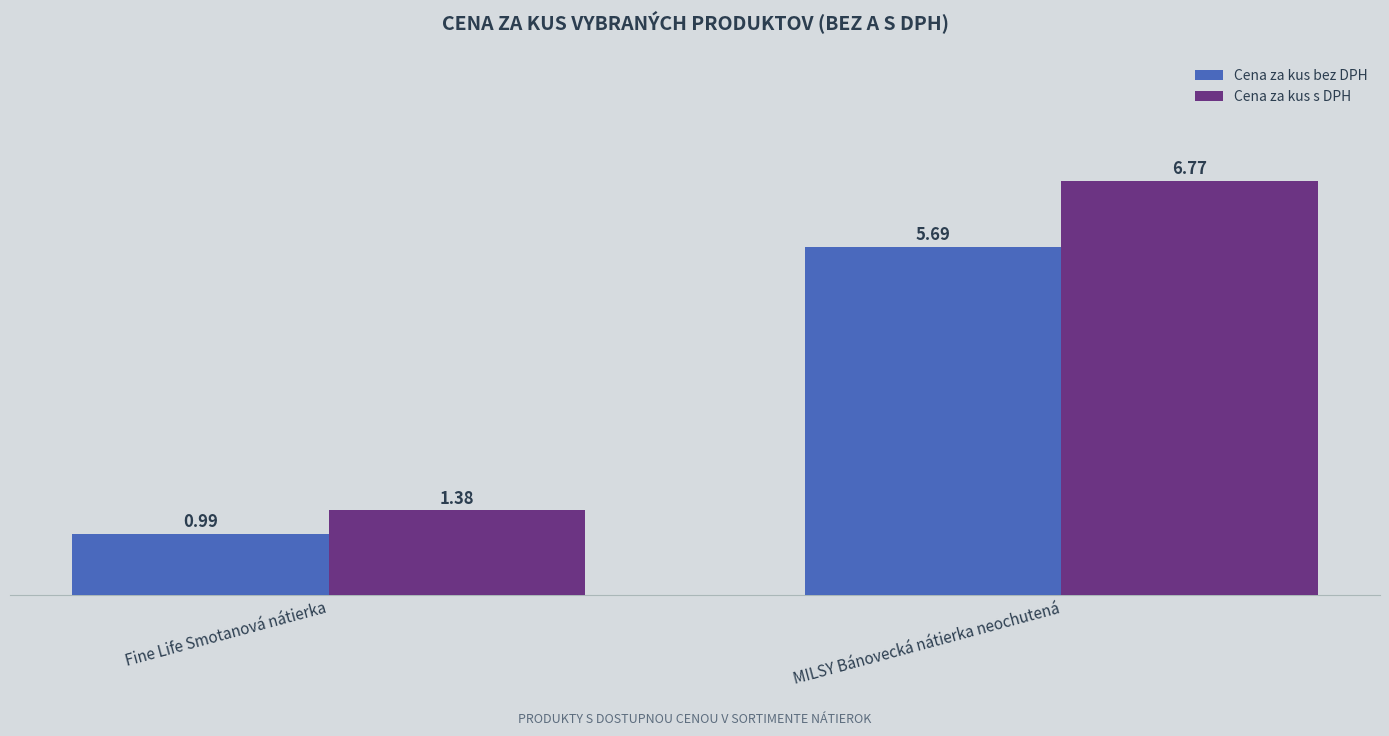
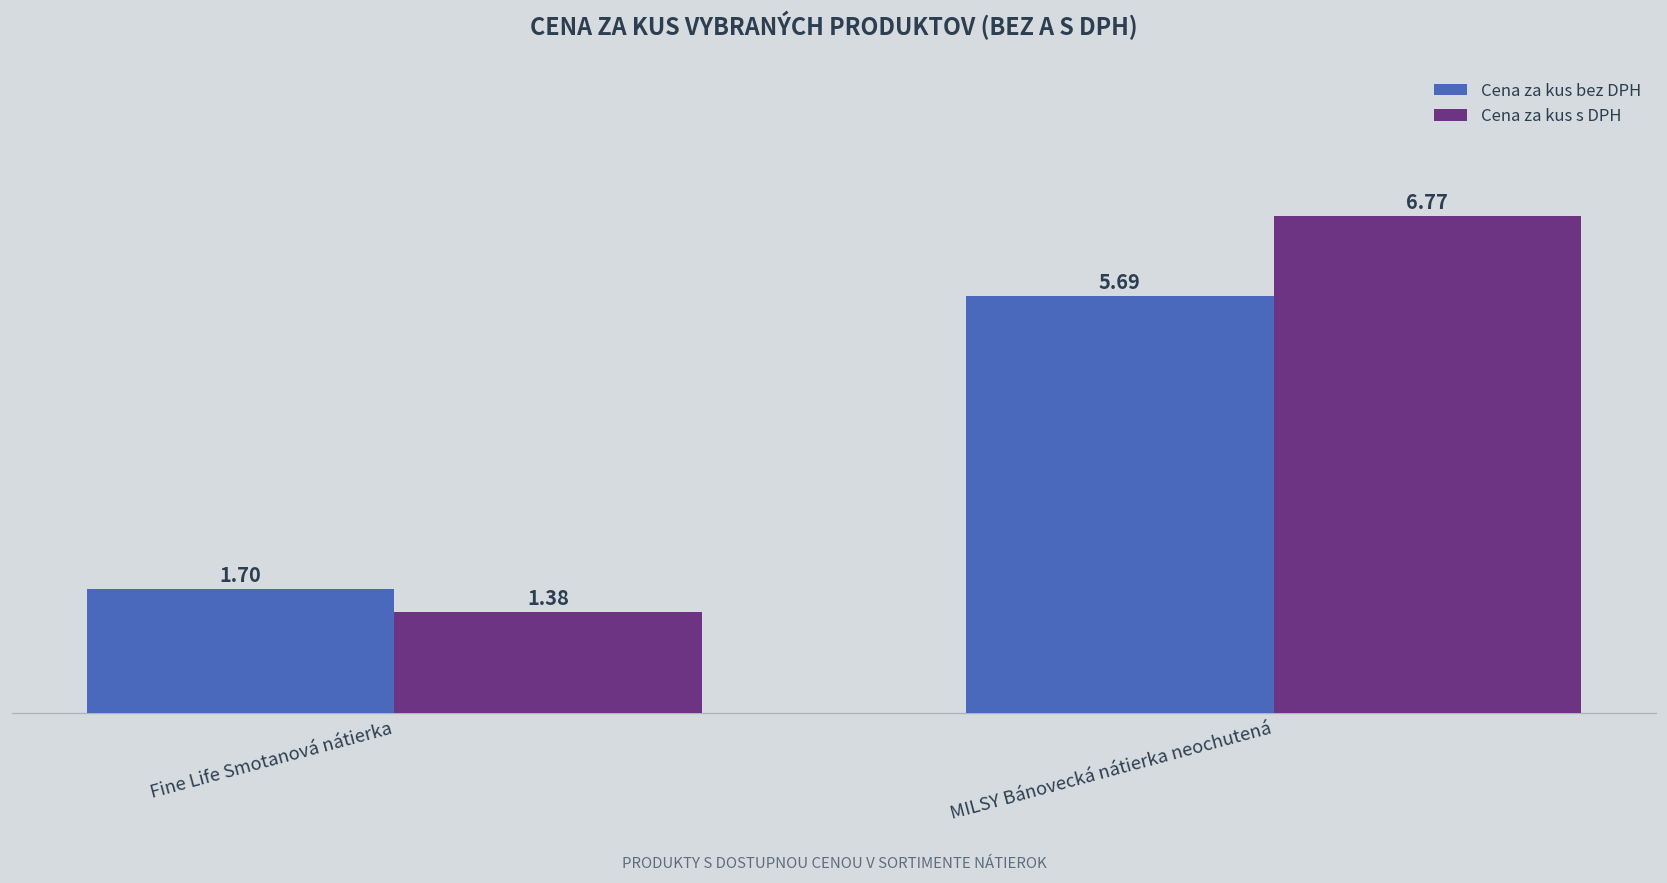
Cena za kus bez DPH, Fine Life Smotanová nátierka: 0.99 -> 1.70
